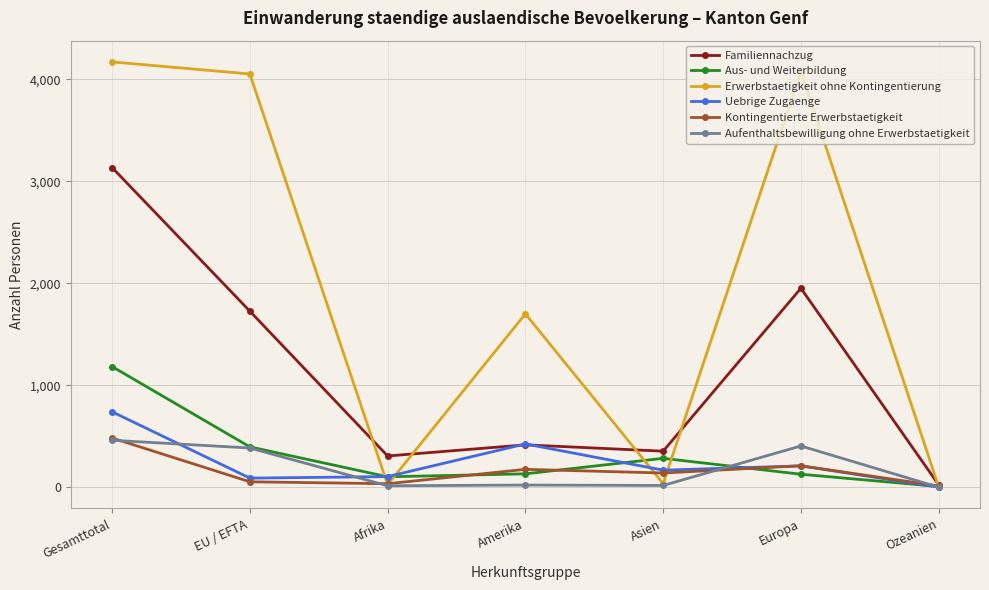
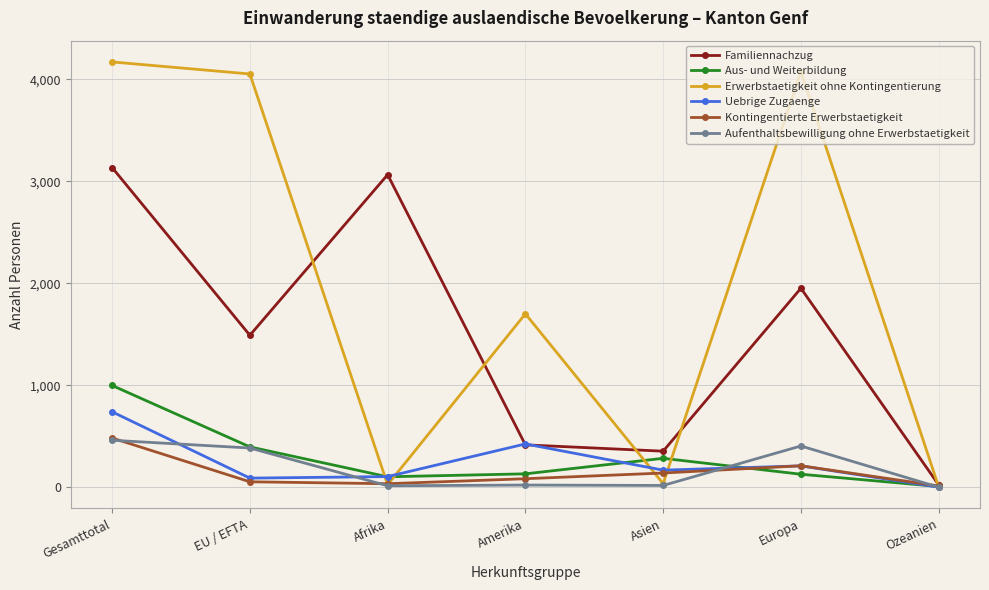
Aus- und Weiterbildung, Gesamttotal: 1,180 -> 1,000
Familiennachzug, EU / EFTA: 1,730 -> 1,490
Familiennachzug, Afrika: 310 -> 3,060
Kontingentierte Erwerbstaetigkeit, Amerika: 180 -> 80
